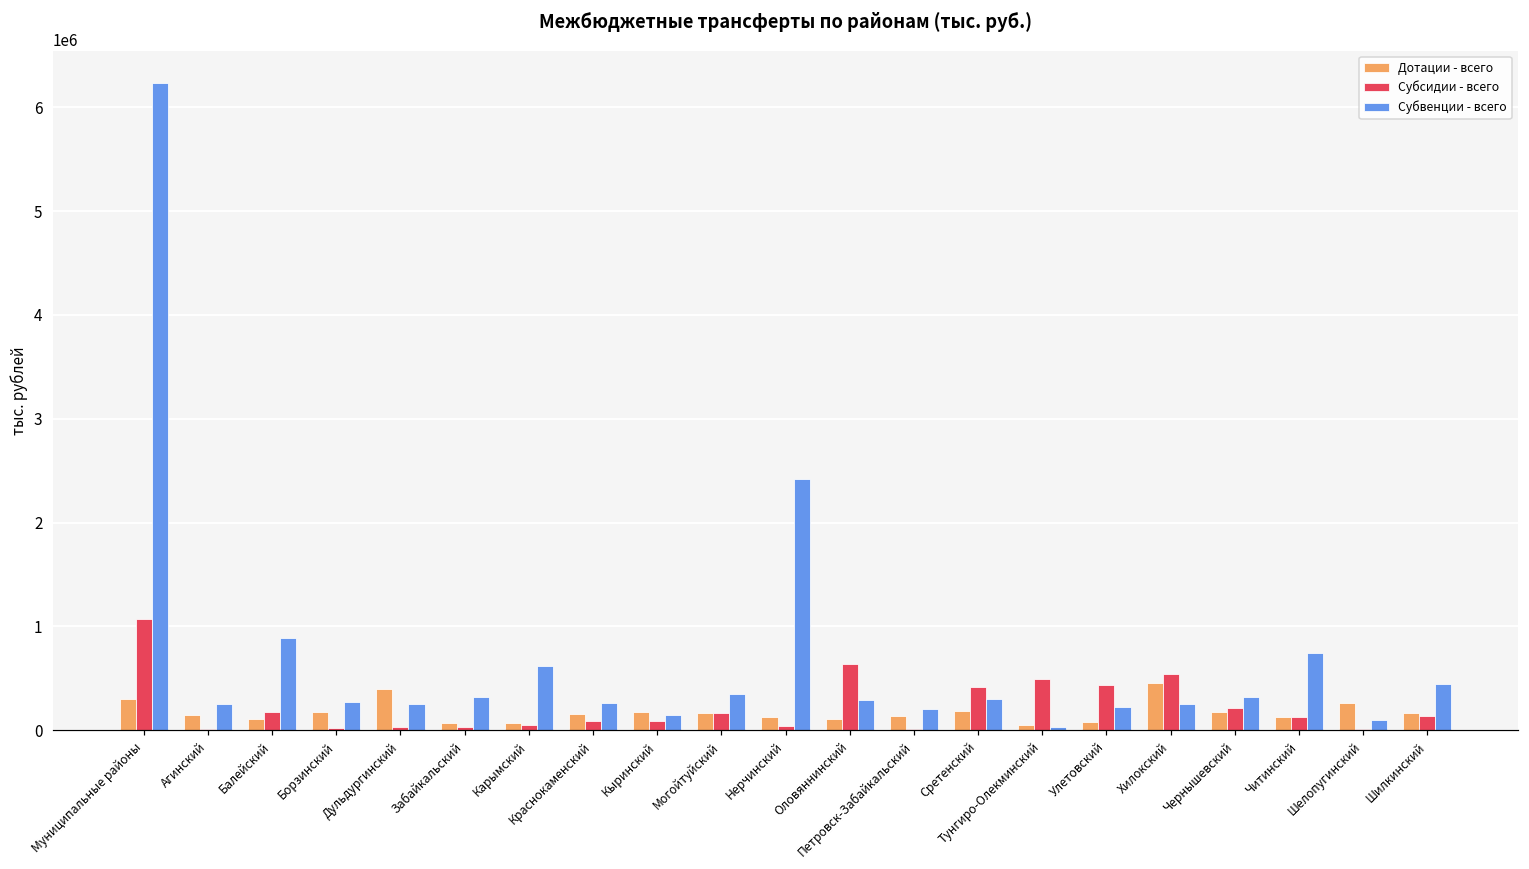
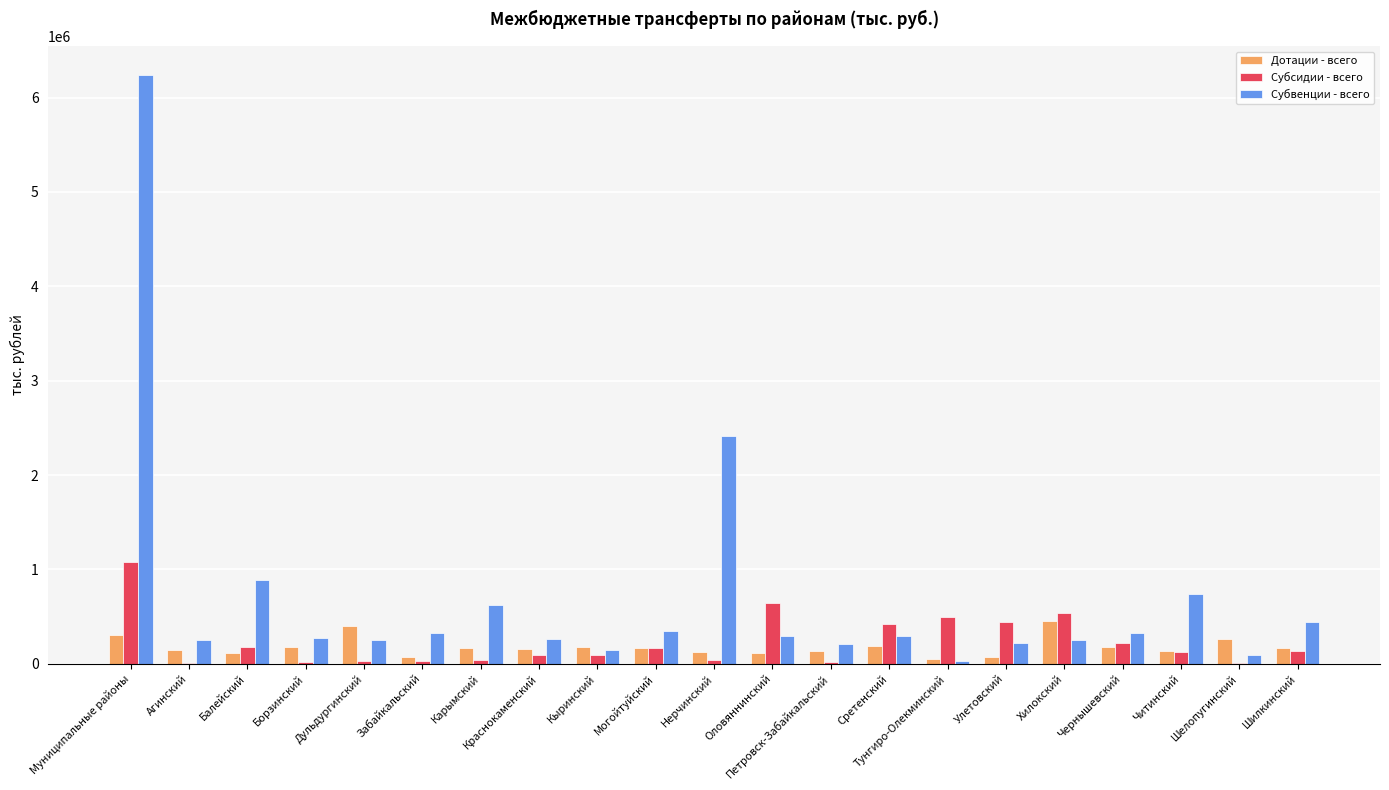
Дотации - всего, Карымский: 100000 -> 200000
